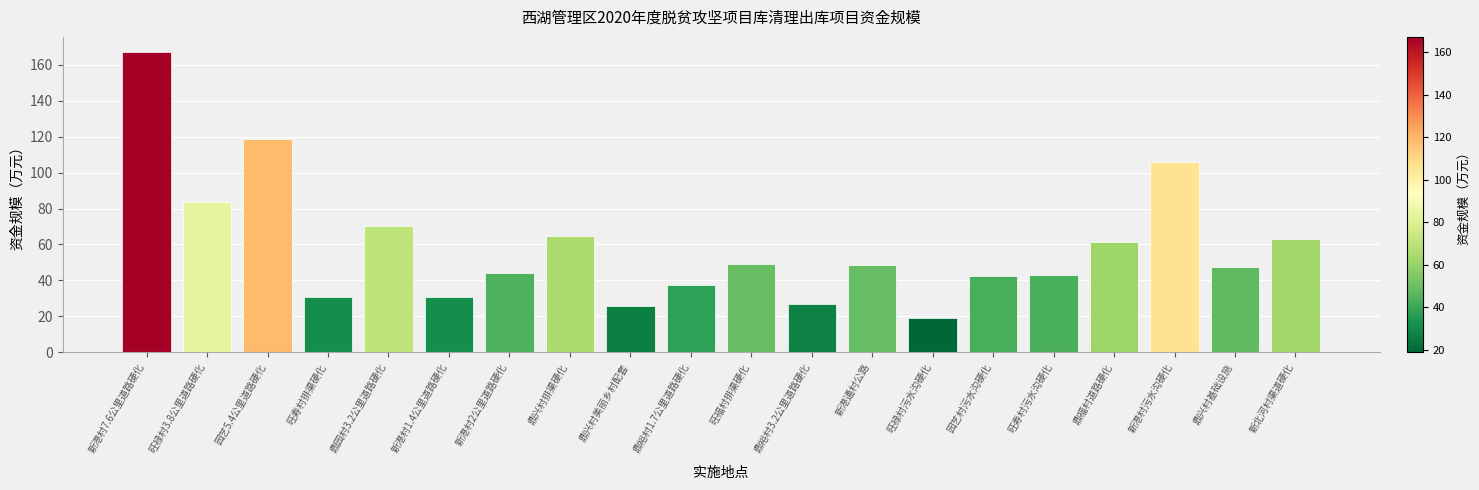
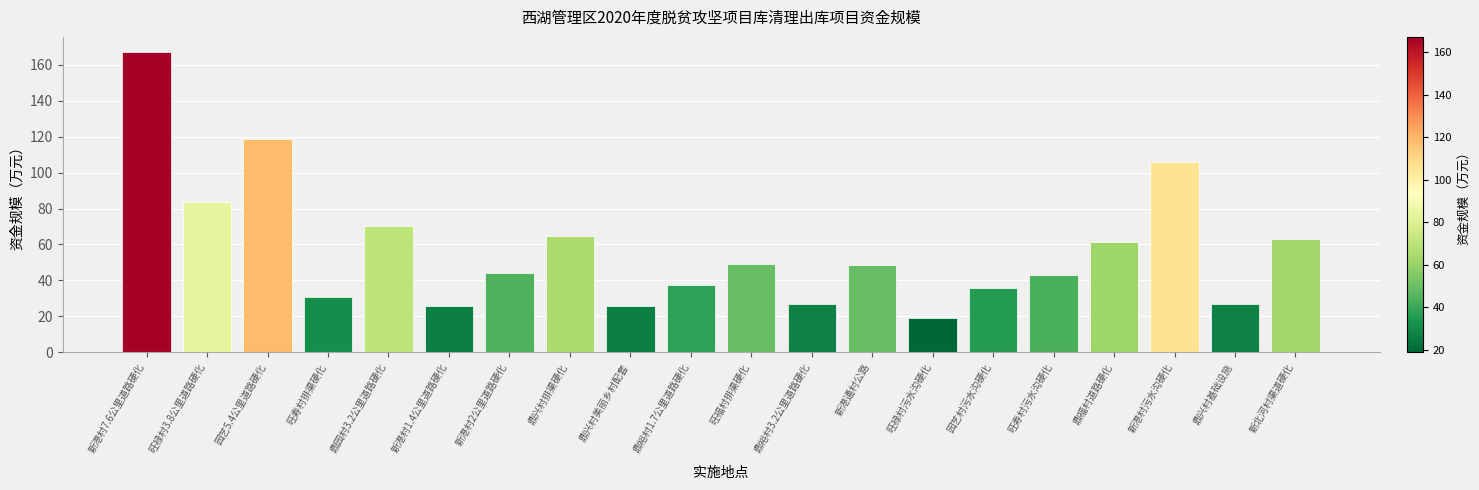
新港村1.4公里道路硬化: 31 -> 26
园艺村污水沟硬化: 43 -> 36
鼎兴村基础设施: 47 -> 27
